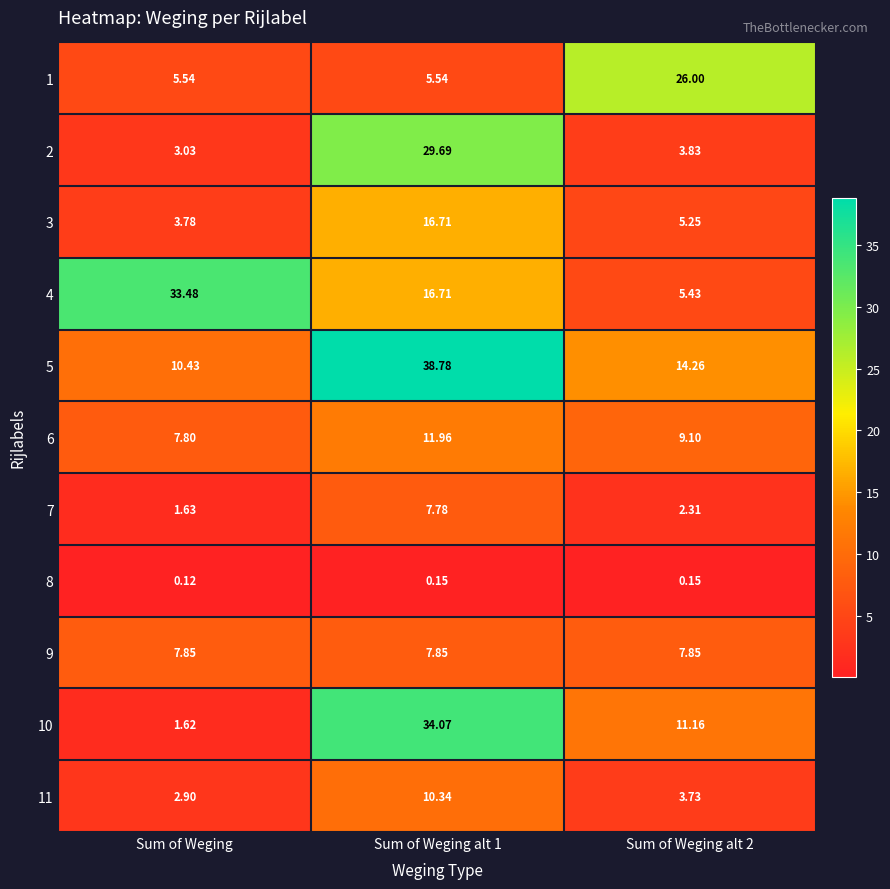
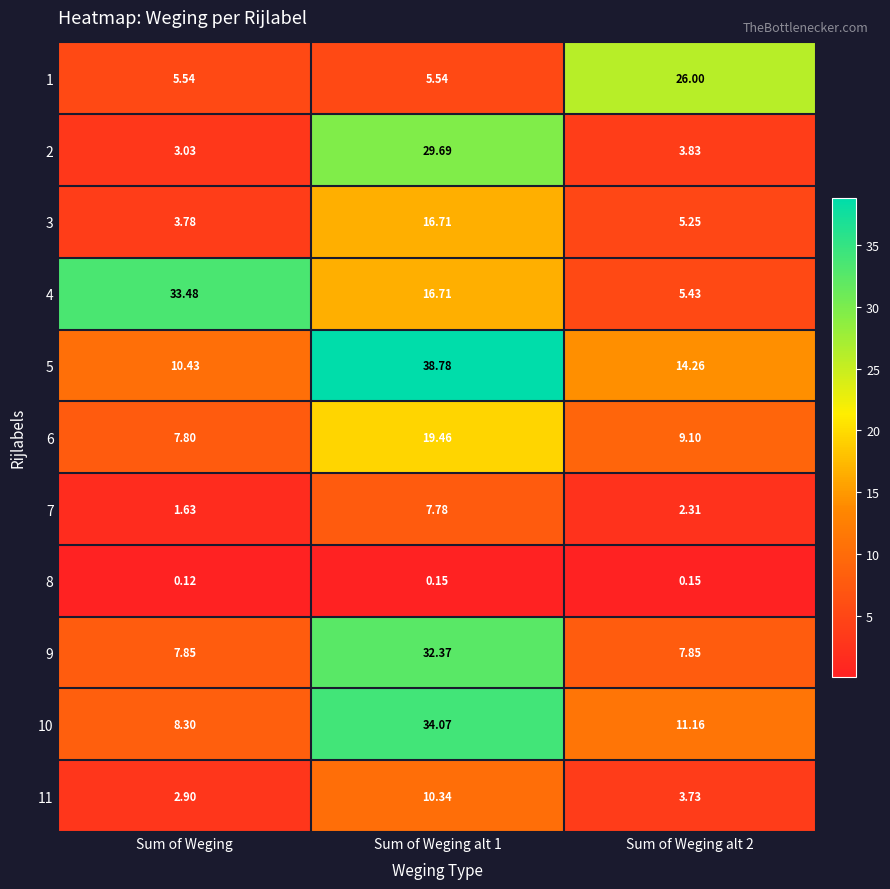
6, Sum of Weging alt 1: 11.96 -> 19.46
9, Sum of Weging alt 1: 7.85 -> 32.37
10, Sum of Weging: 1.62 -> 8.30
